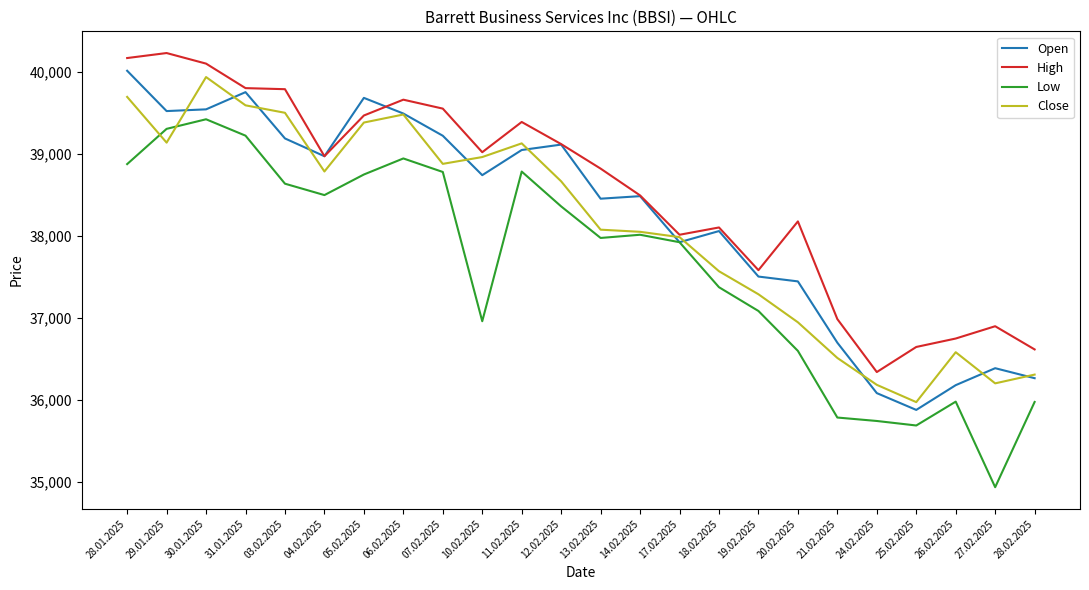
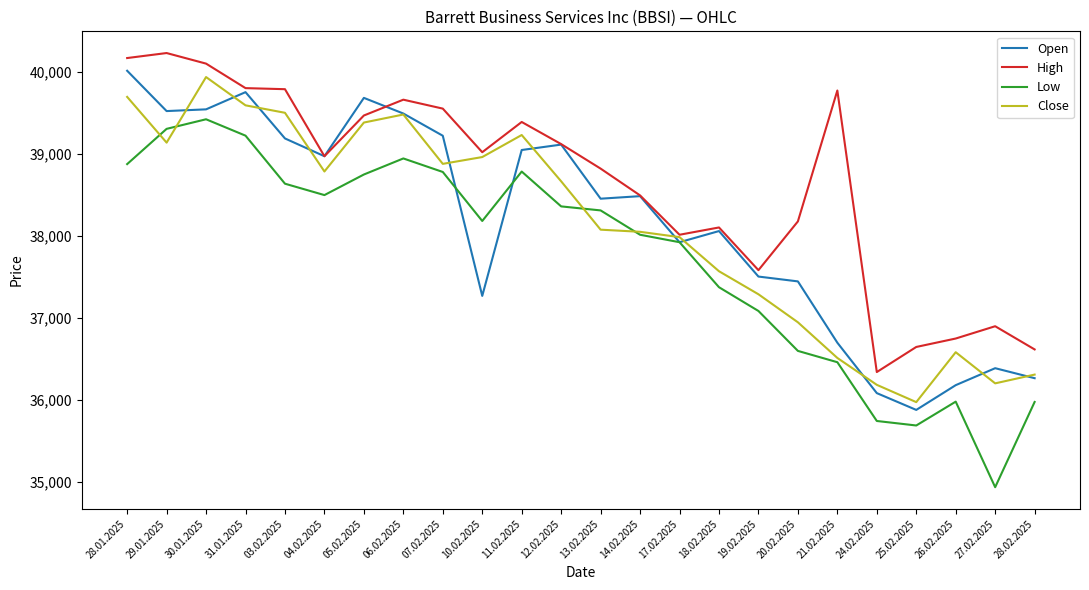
Open, 10.02.2025: 38,700 -> 37,300
Low, 10.02.2025: 37,000 -> 38,200
Close, 11.02.2025: 39,100 -> 39,200
Low, 13.02.2025: 38,000 -> 38,300
High, 21.02.2025: 37,000 -> 39,800
Low, 21.02.2025: 35,800 -> 36,500
